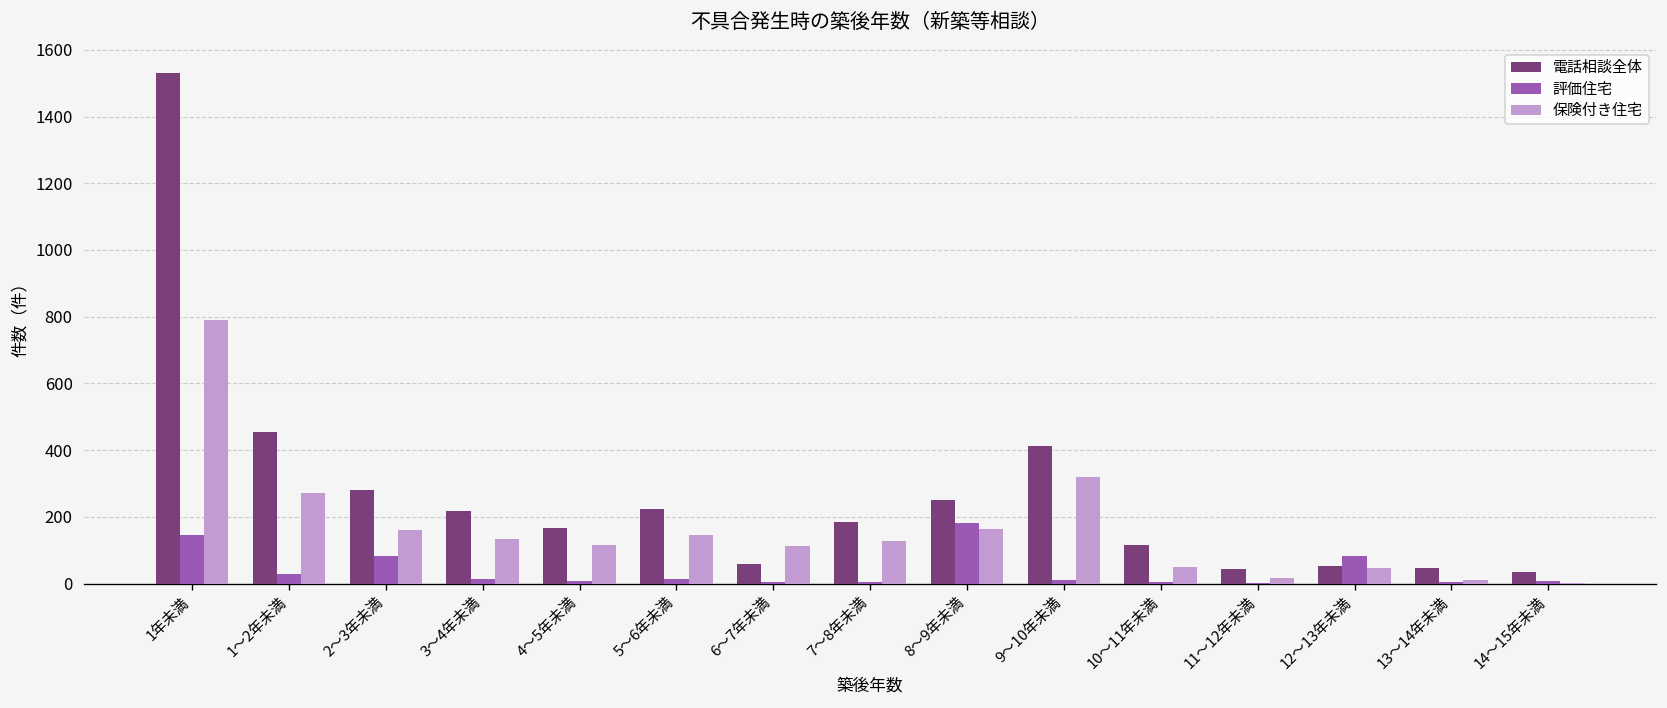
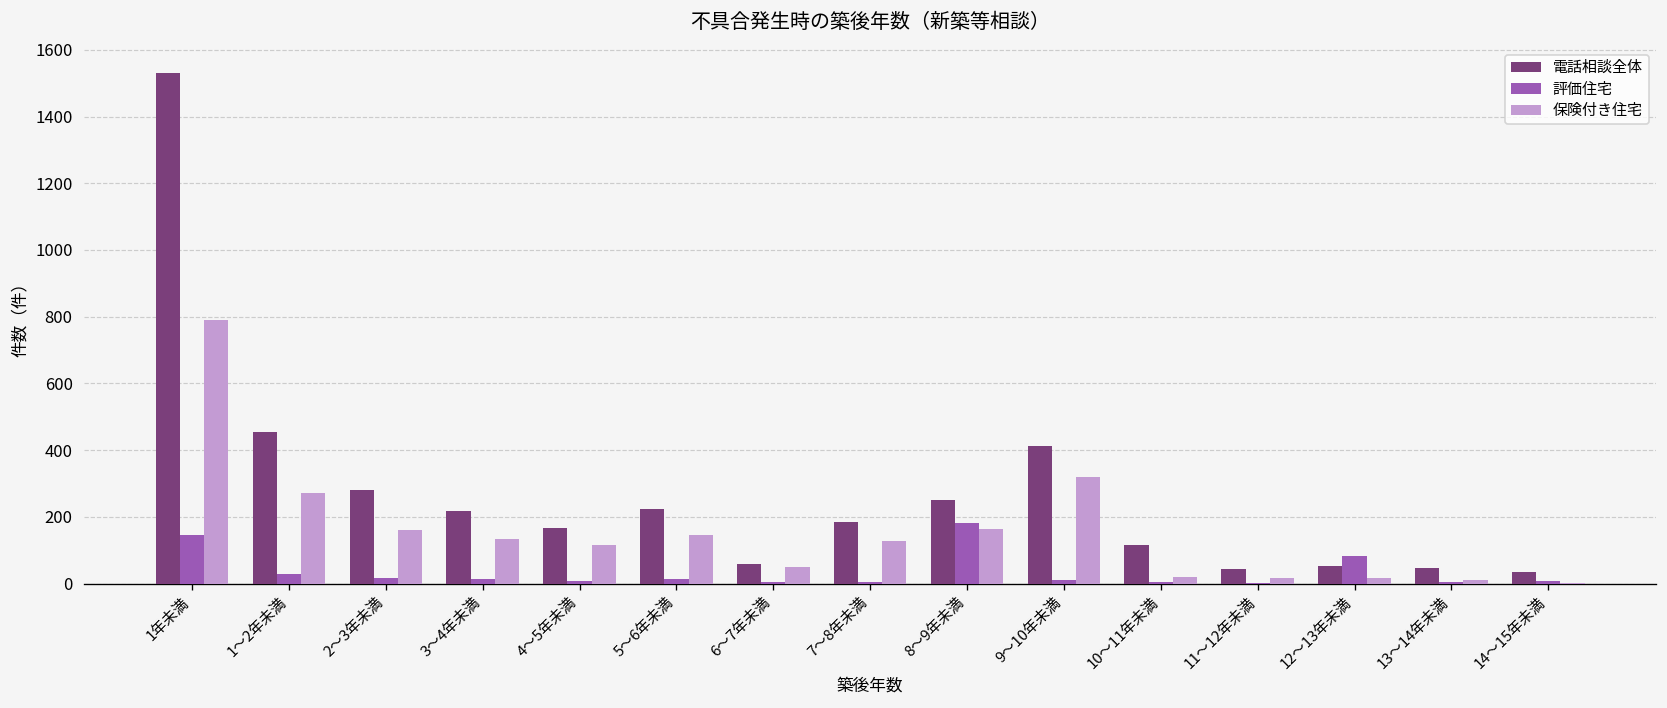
評価住宅, 2～3年未満: 80 -> 20
保険付き住宅, 6～7年未満: 110 -> 50
保険付き住宅, 10～11年未満: 50 -> 20
保険付き住宅, 12～13年未満: 50 -> 20
